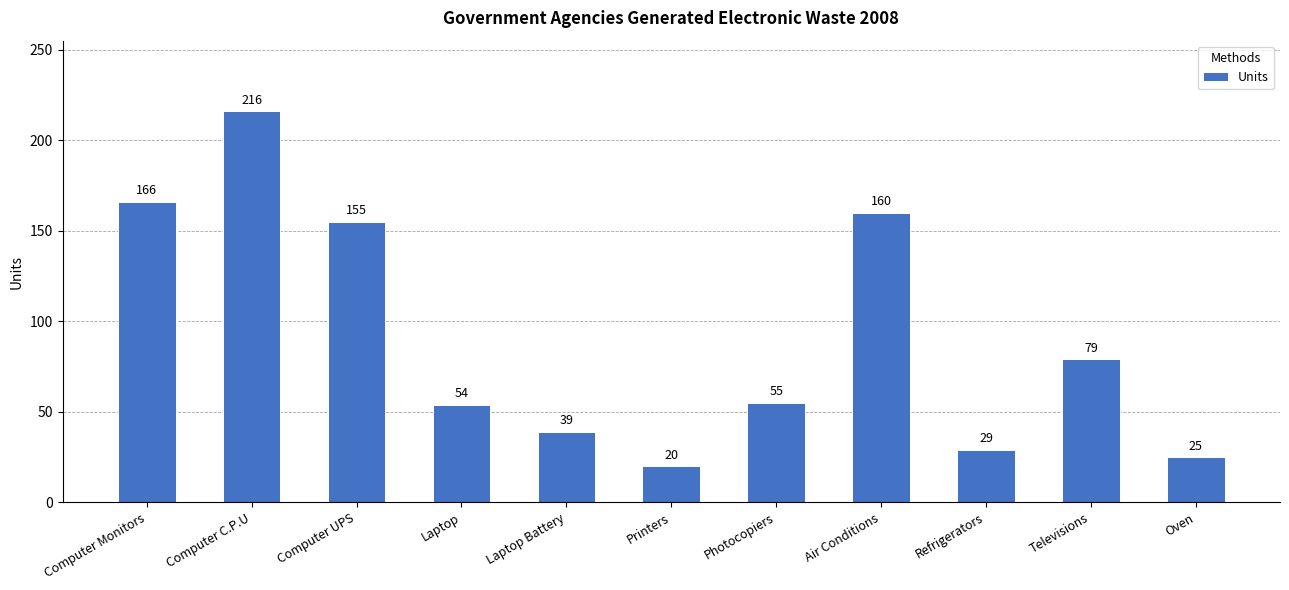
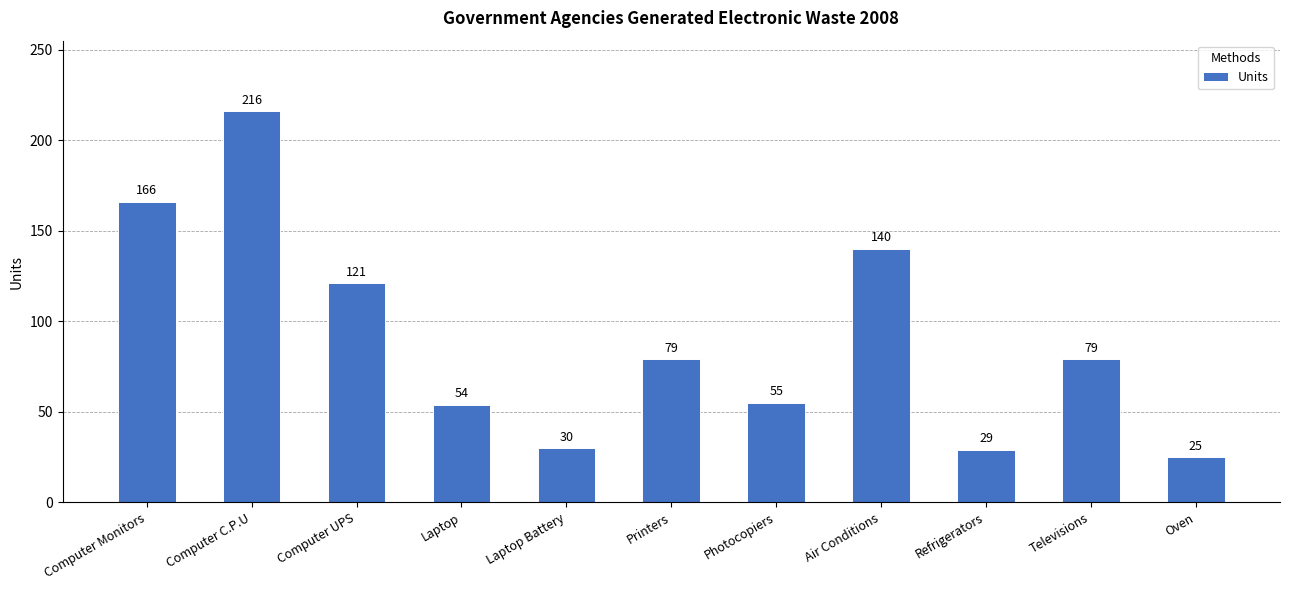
Computer UPS: 155 -> 121
Laptop Battery: 39 -> 30
Printers: 20 -> 79
Air Conditions: 160 -> 140
